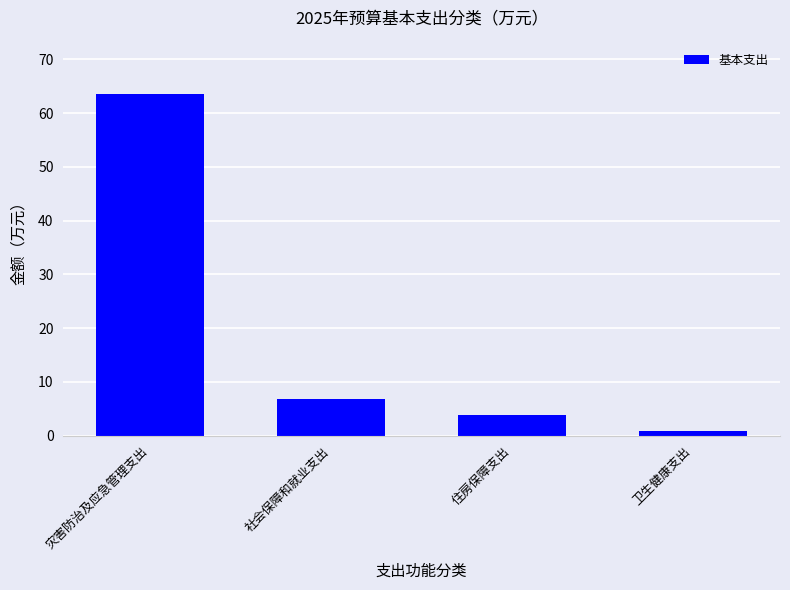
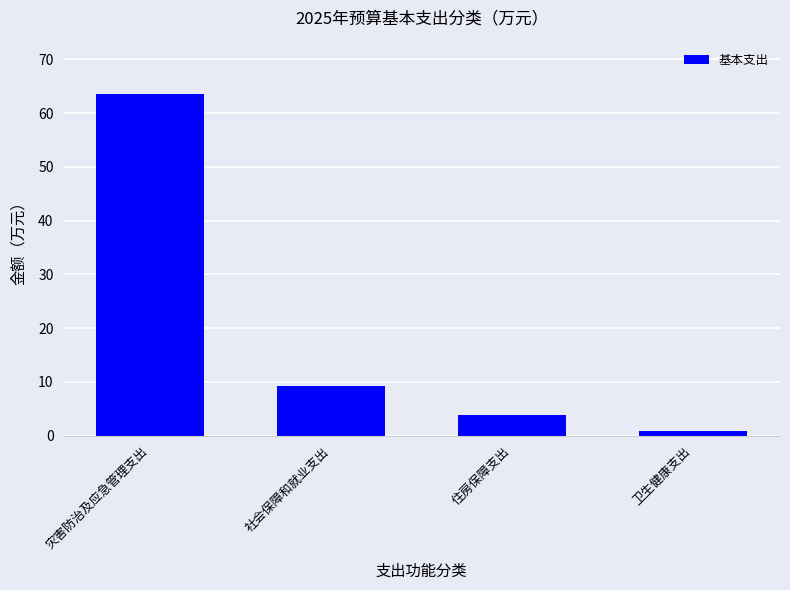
社会保障和就业支出: 7 -> 9
